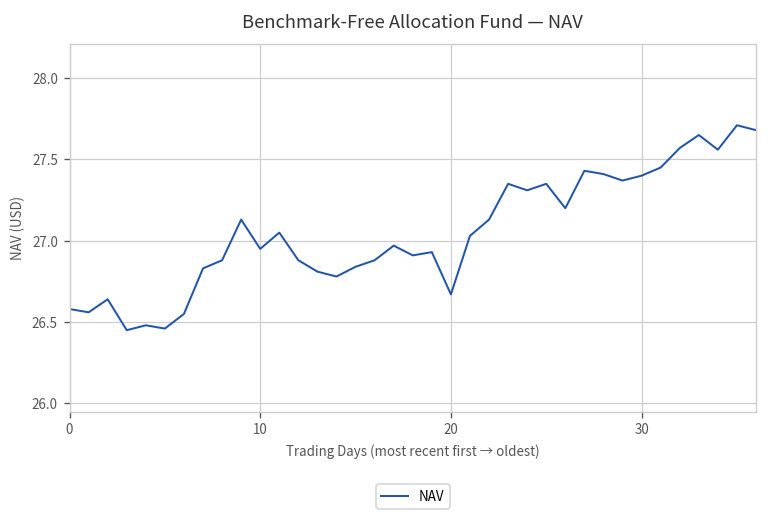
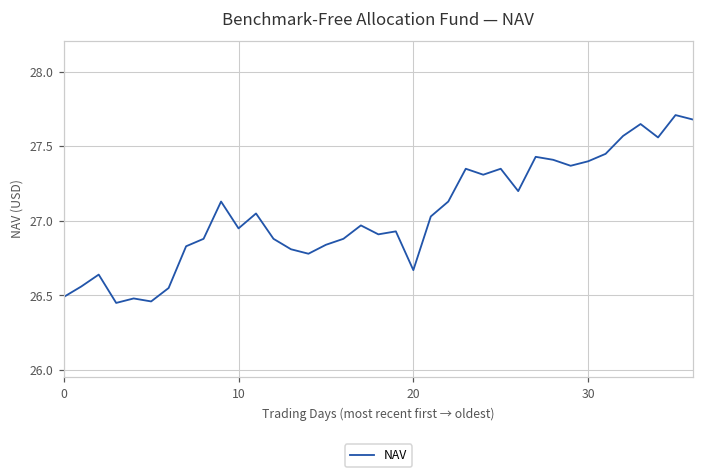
0: 26.58 -> 26.49
